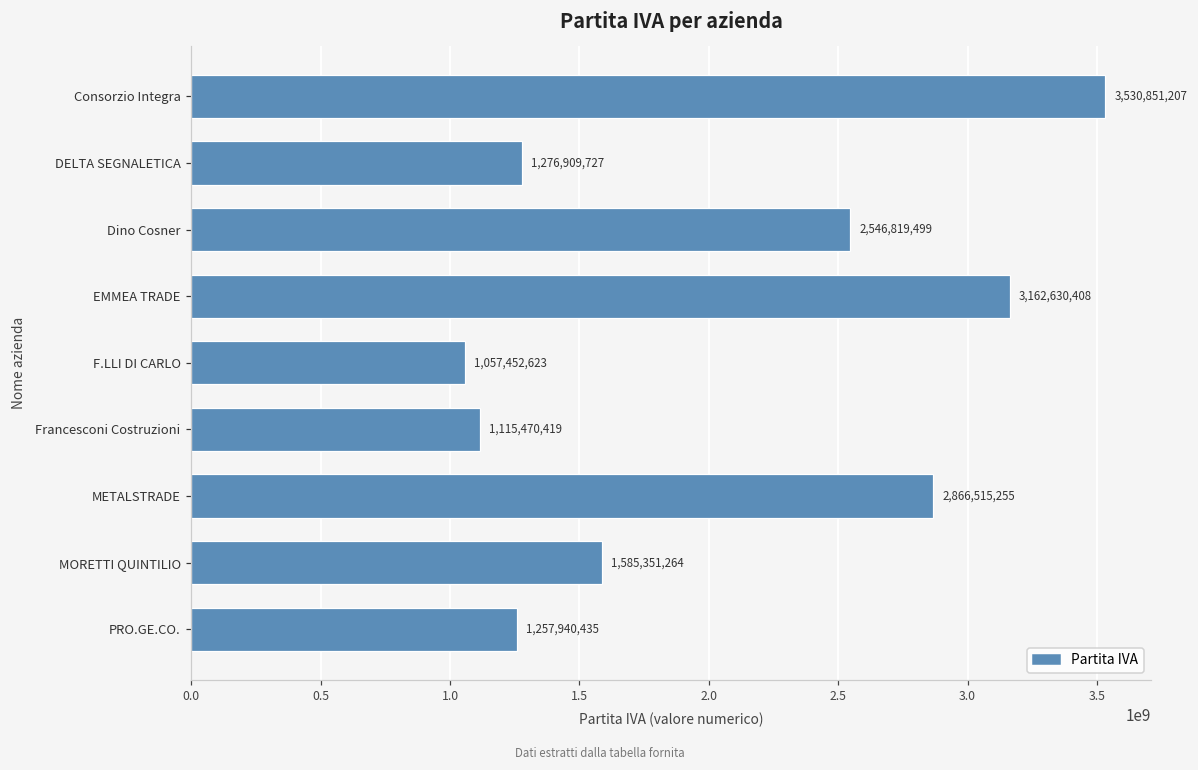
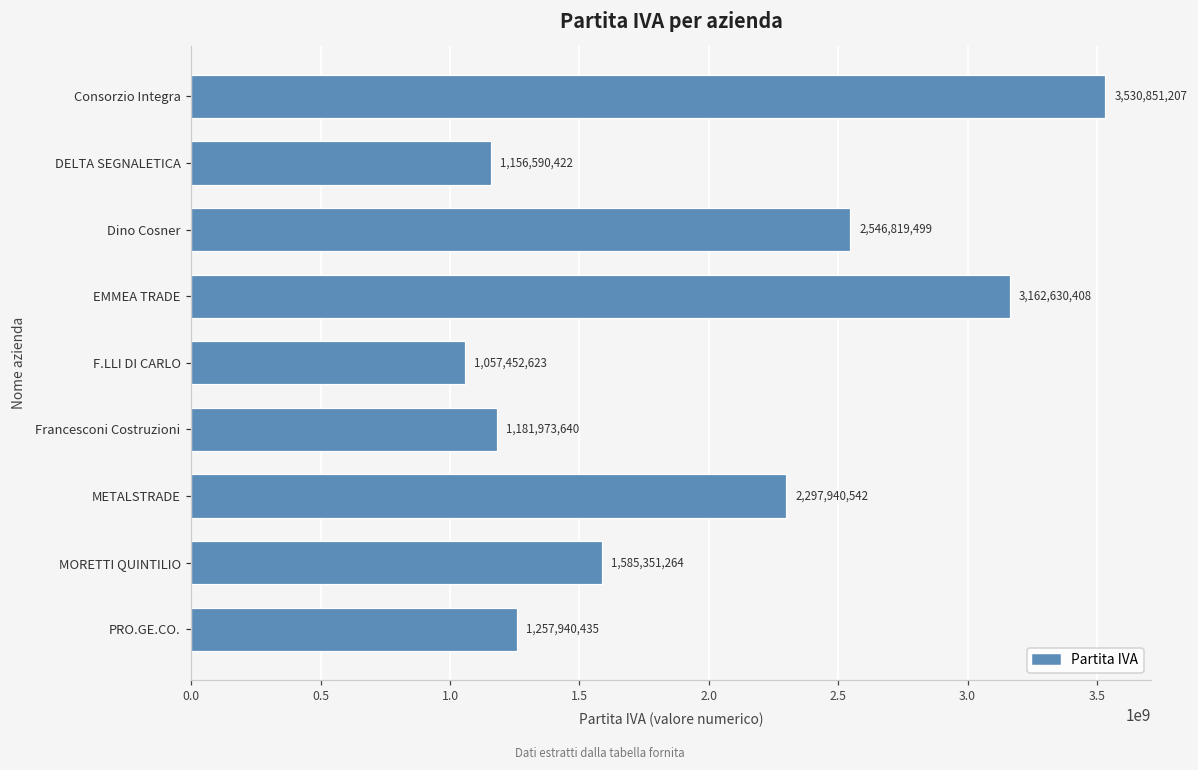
DELTA SEGNALETICA: 1,276,909,727 -> 1,156,590,422
Francesconi Costruzioni: 1,115,470,419 -> 1,181,973,640
METALSTRADE: 2,866,515,255 -> 2,297,940,542
